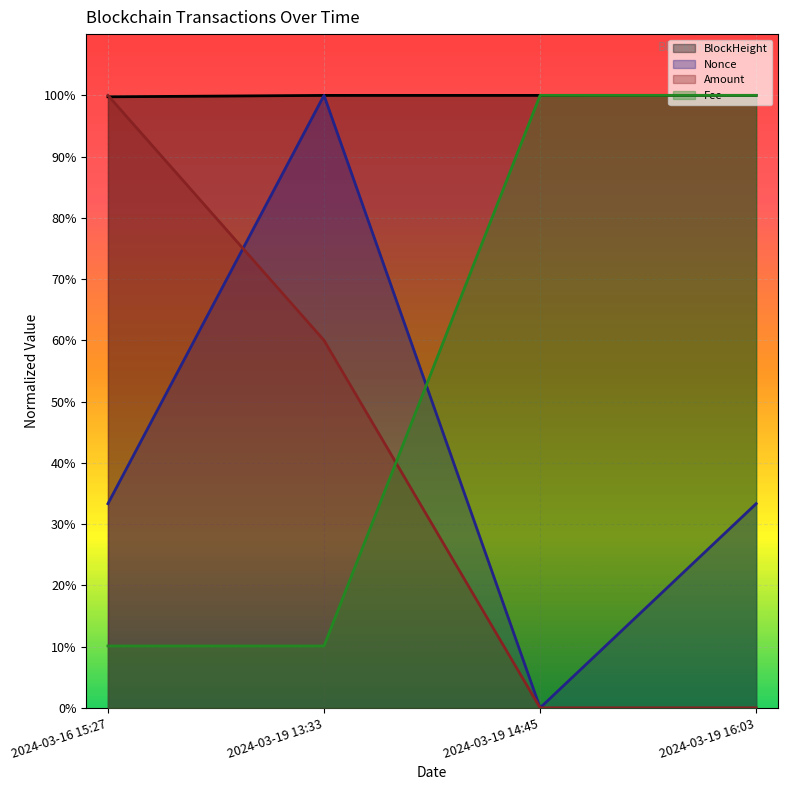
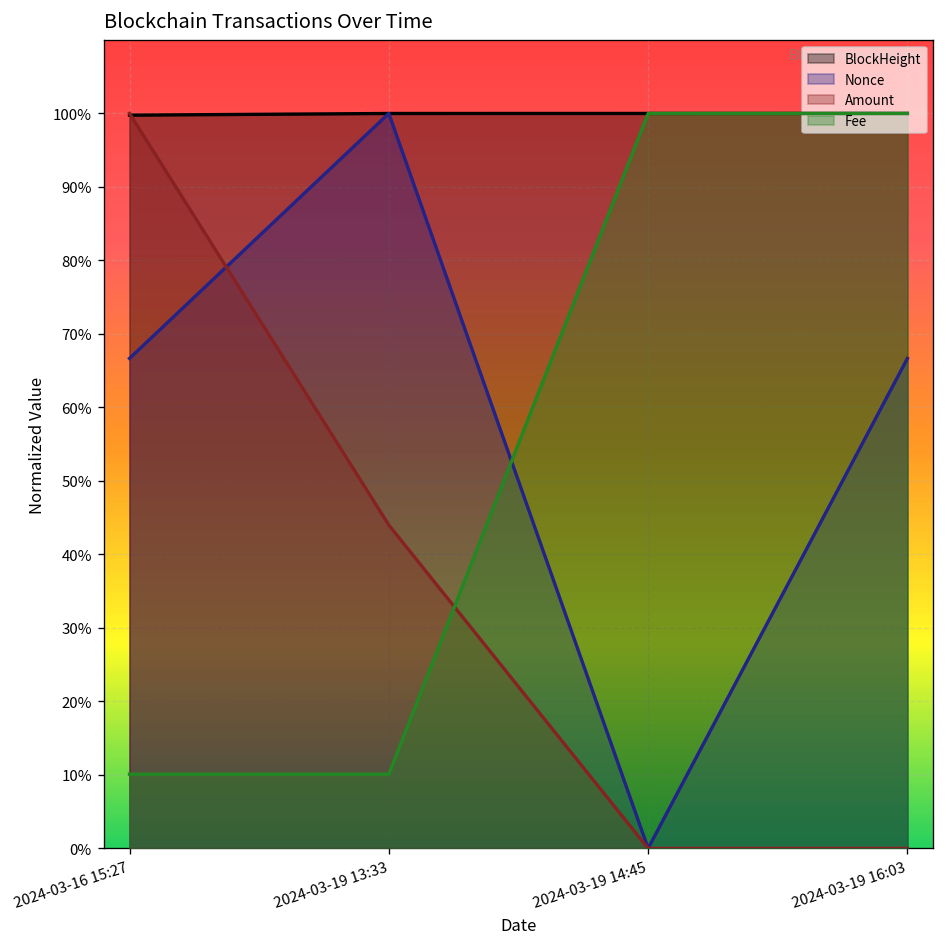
Nonce, 2024-03-16 15:27: 33% -> 67%
Amount, 2024-03-19 13:33: 60% -> 44%
Nonce, 2024-03-19 16:03: 33% -> 67%
